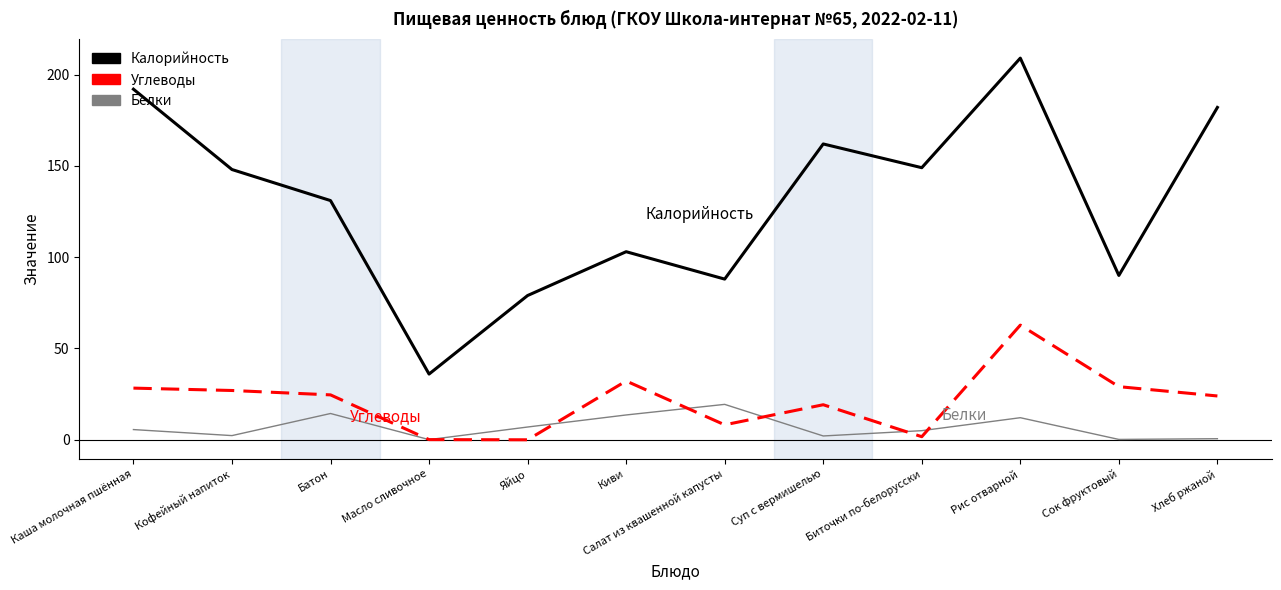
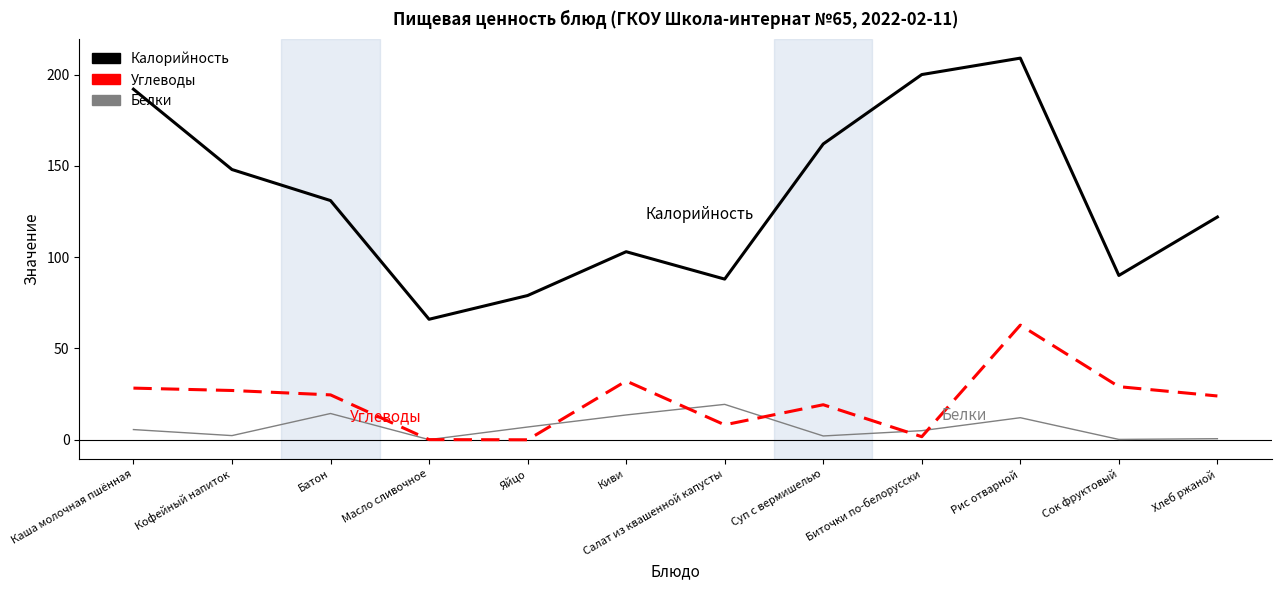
Калорийность, Масло сливочное: 36 -> 66
Калорийность, Биточки по-белорусски: 149 -> 200
Калорийность, Хлеб ржаной: 182 -> 122
